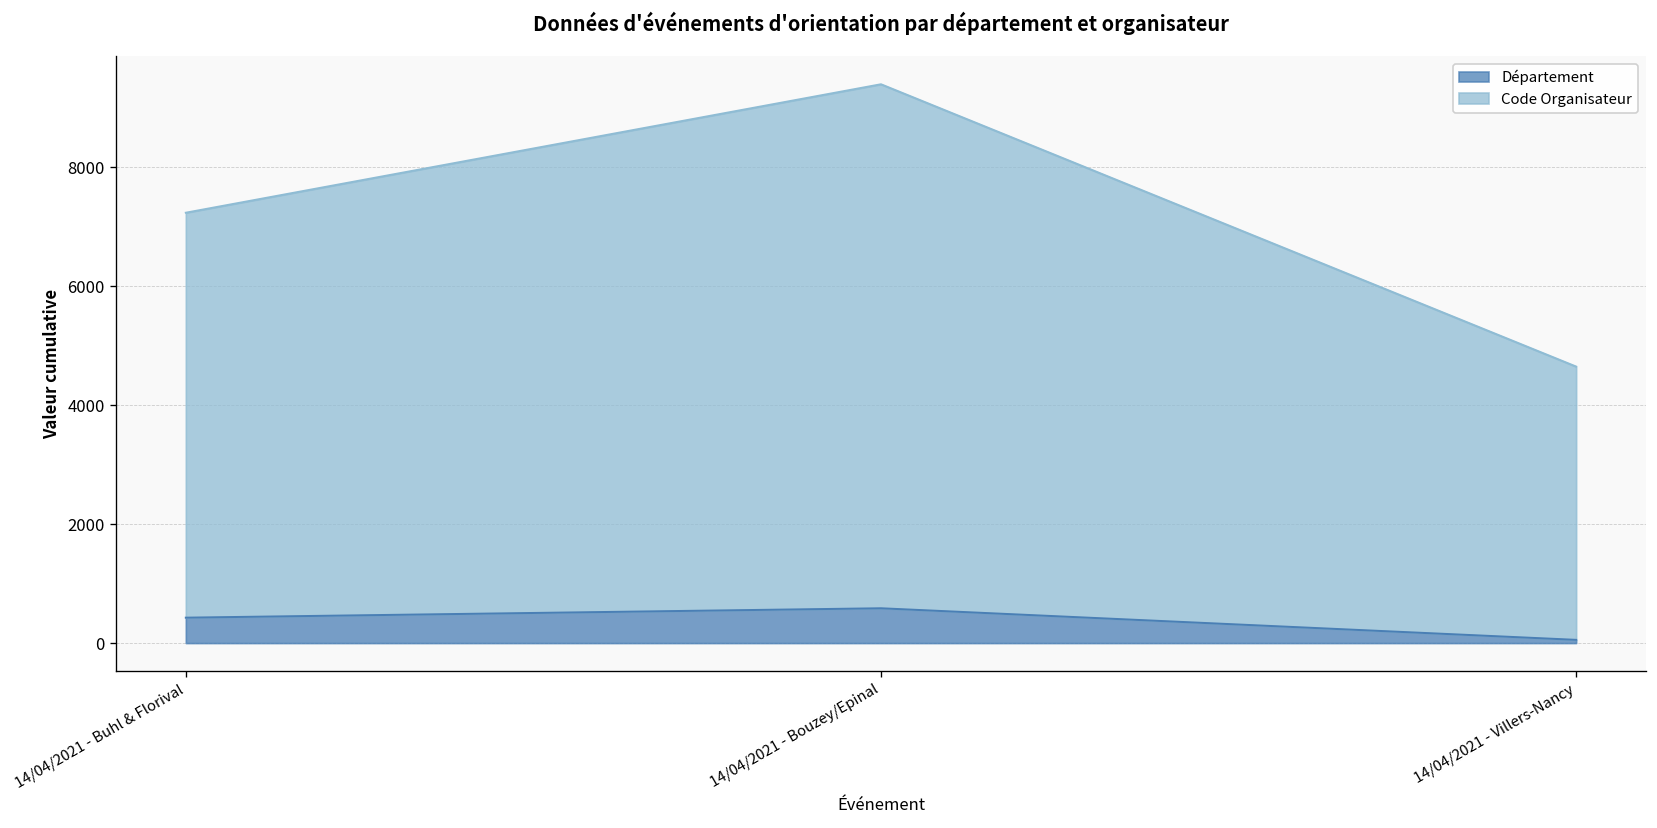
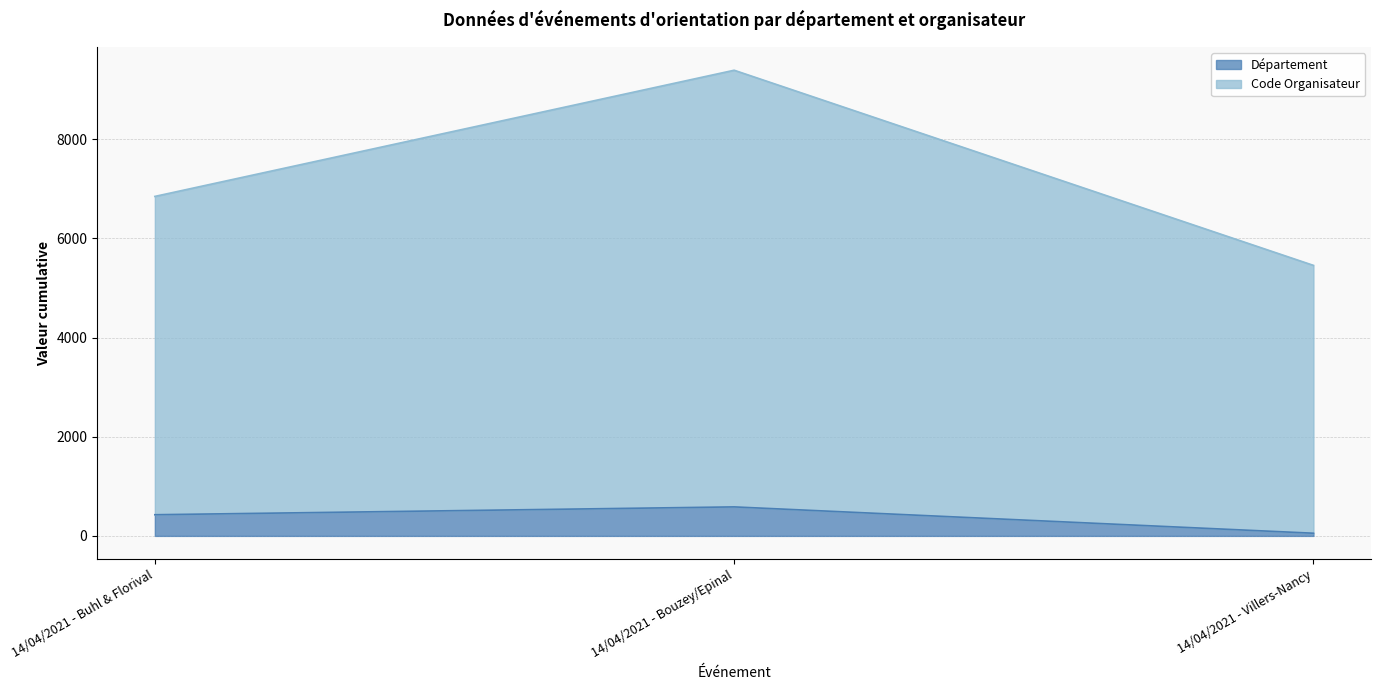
Code Organisateur, 14/04/2021 - Buhl & Florival: 6800 -> 6400
Code Organisateur, 14/04/2021 - Villers-Nancy: 4600 -> 5400
